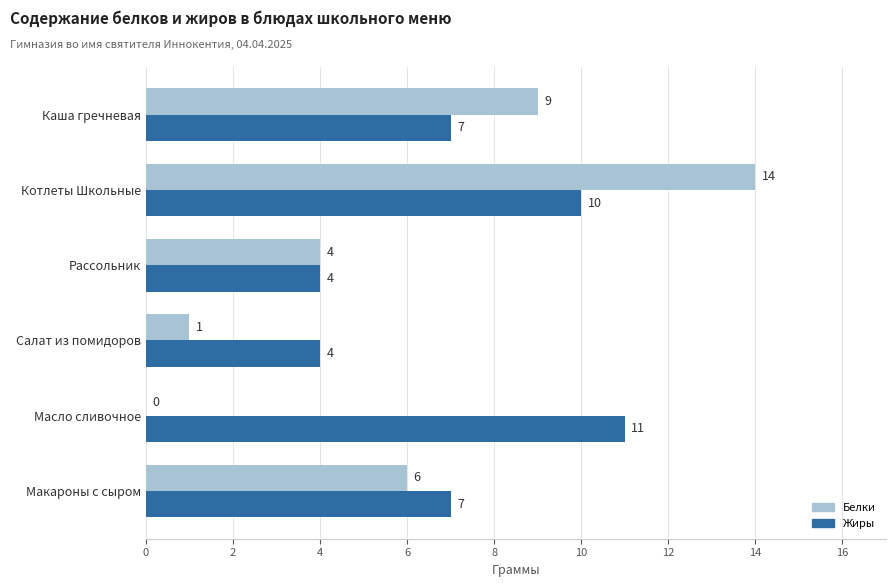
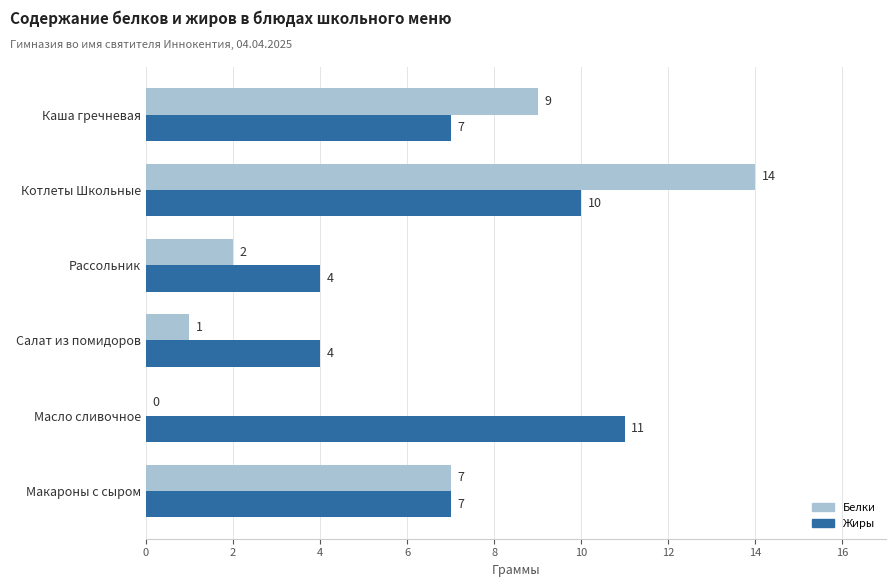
Белки, Рассольник: 4 -> 2
Белки, Макароны с сыром: 6 -> 7
